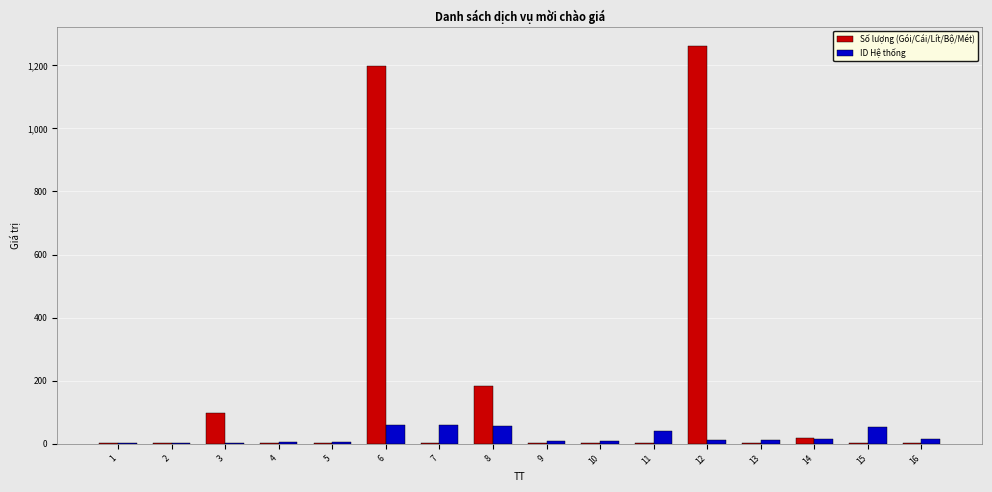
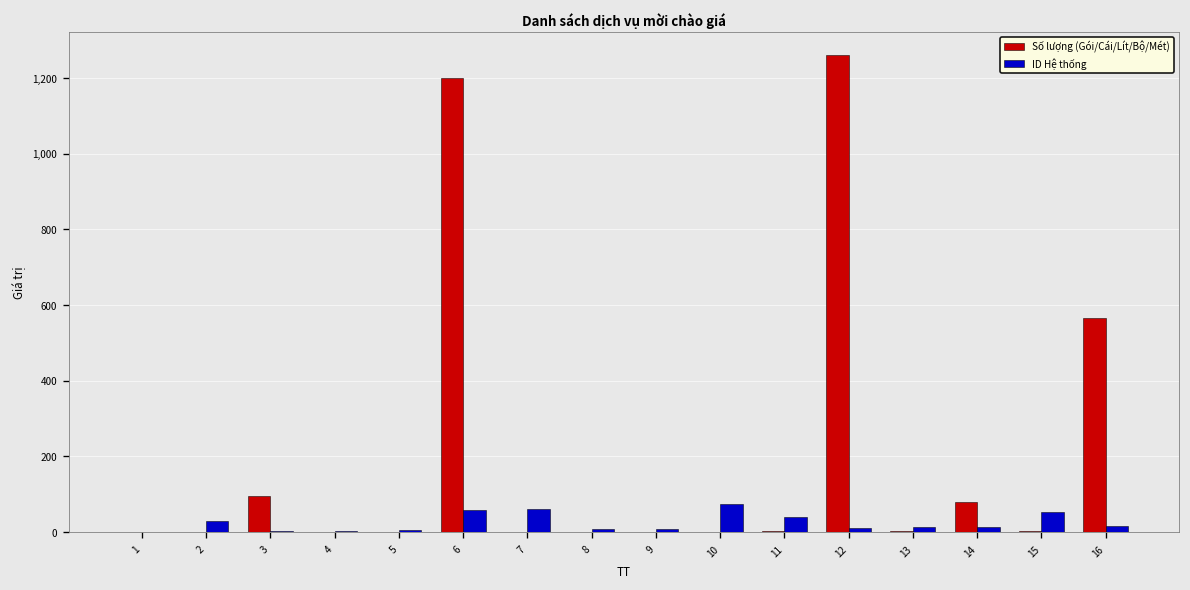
ID Hệ thống, 2: 0 -> 30
Số lượng (Gói/Cái/Lít/Bộ/Mét), 8: 180 -> 0
ID Hệ thống, 8: 60 -> 10
ID Hệ thống, 10: 10 -> 70
Số lượng (Gói/Cái/Lít/Bộ/Mét), 14: 20 -> 80
Số lượng (Gói/Cái/Lít/Bộ/Mét), 16: 0 -> 570
